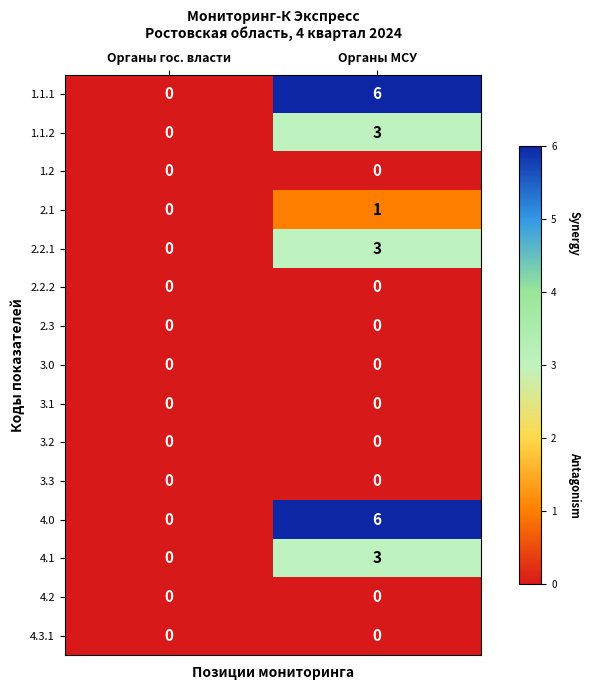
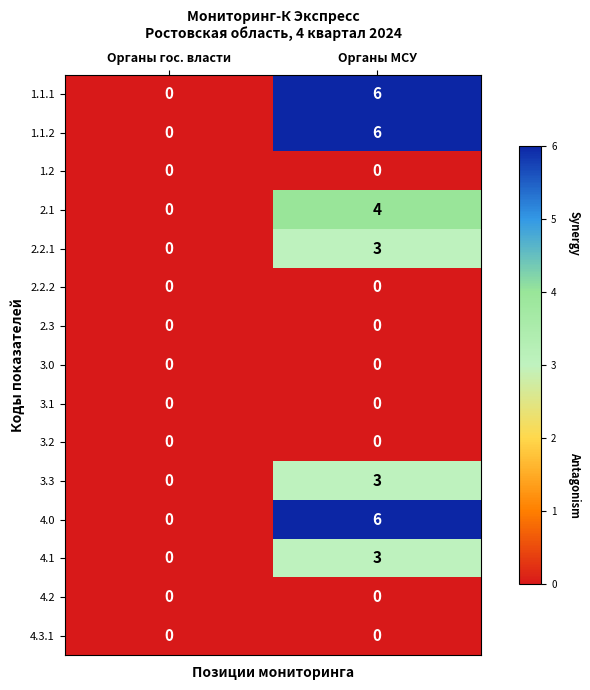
1.1.2, Органы МСУ: 3 -> 6
2.1, Органы МСУ: 1 -> 4
3.3, Органы МСУ: 0 -> 3
